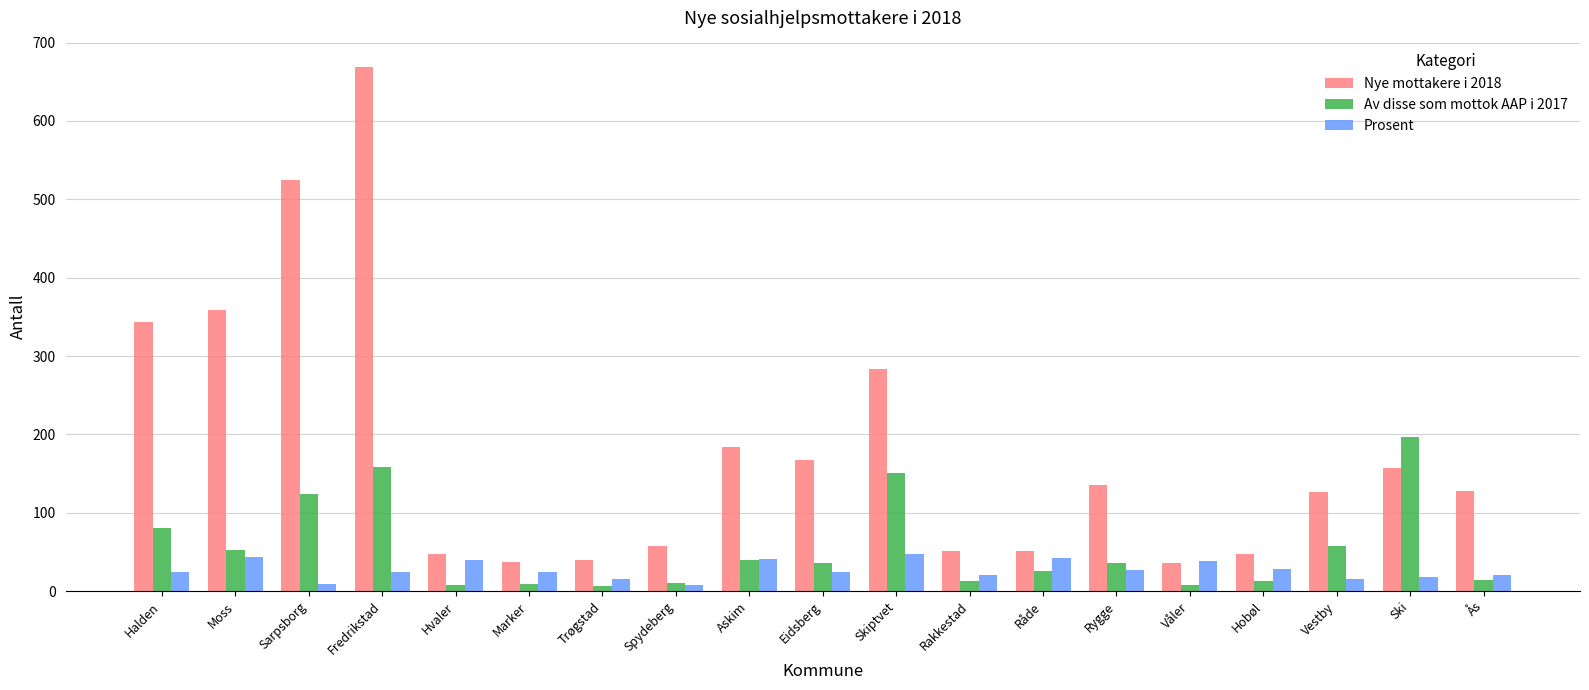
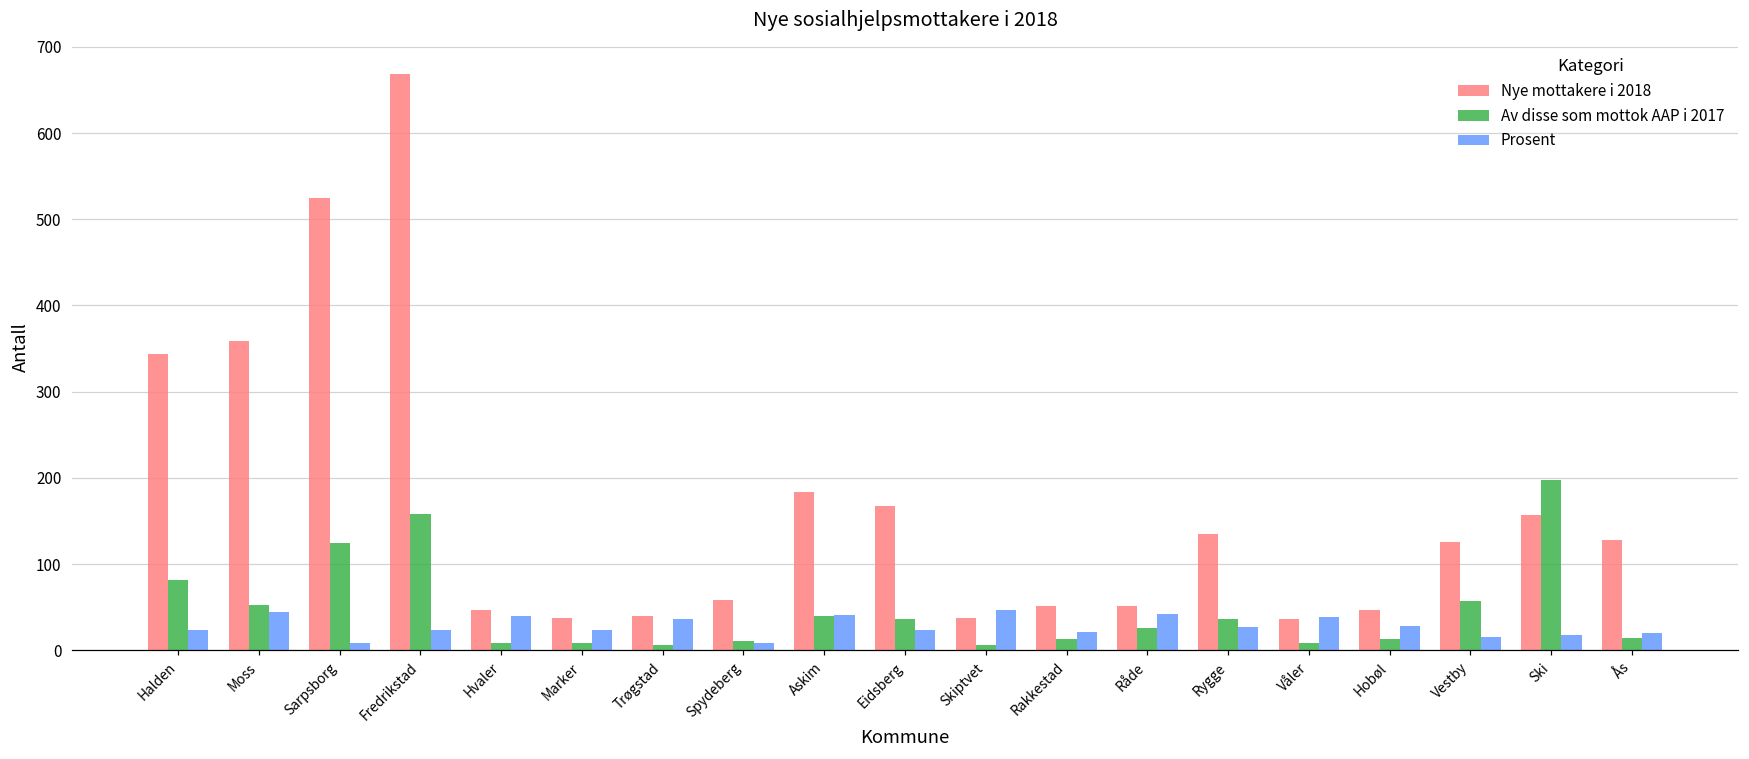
Prosent, Trøgstad: 20 -> 40
Nye mottakere i 2018, Skiptvet: 280 -> 40
Av disse som mottok AAP i 2017, Skiptvet: 150 -> 10
